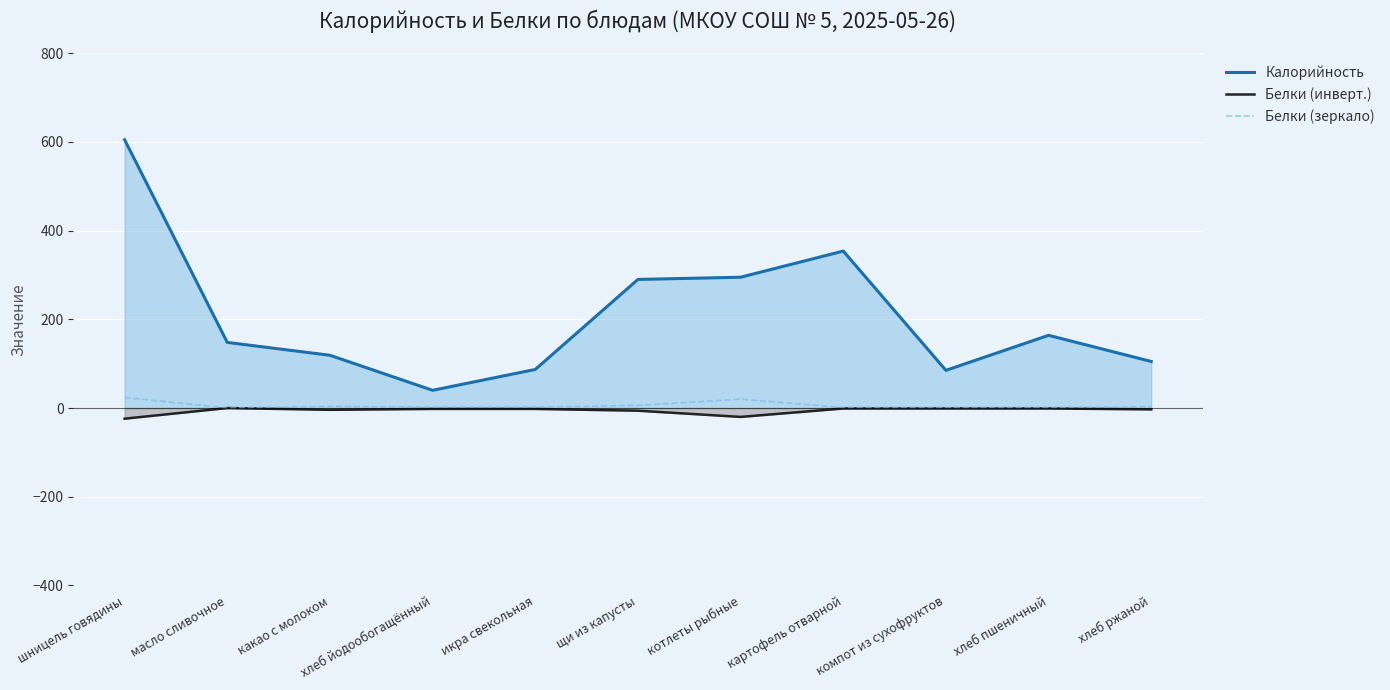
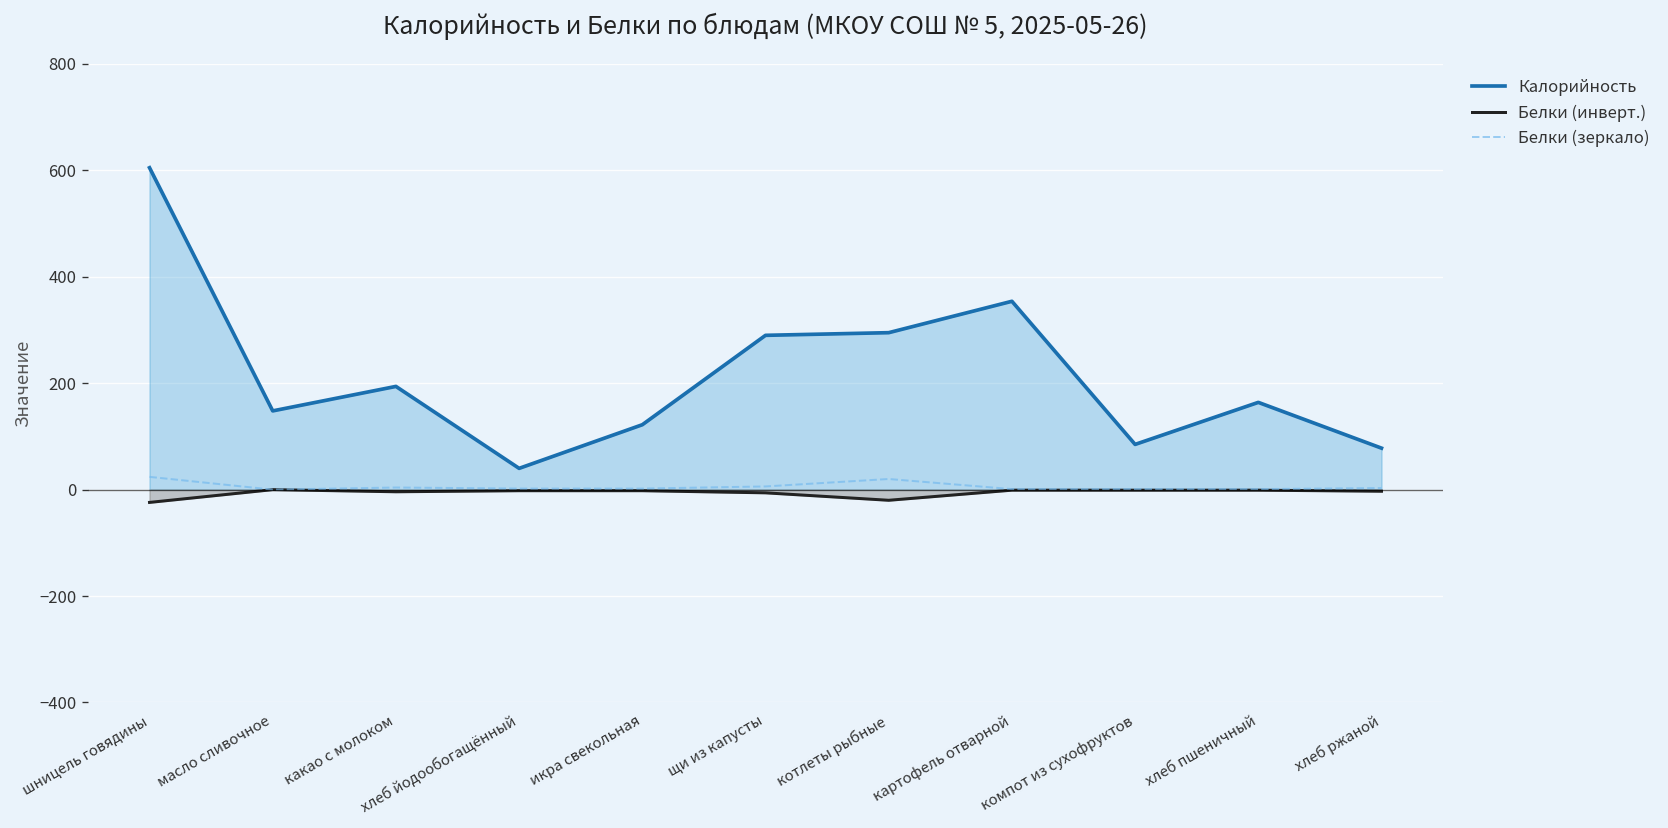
Калорийность, какао с молоком: 120 -> 190
Калорийность, икра свекольная: 90 -> 120
Калорийность, хлеб ржаной: 110 -> 80
